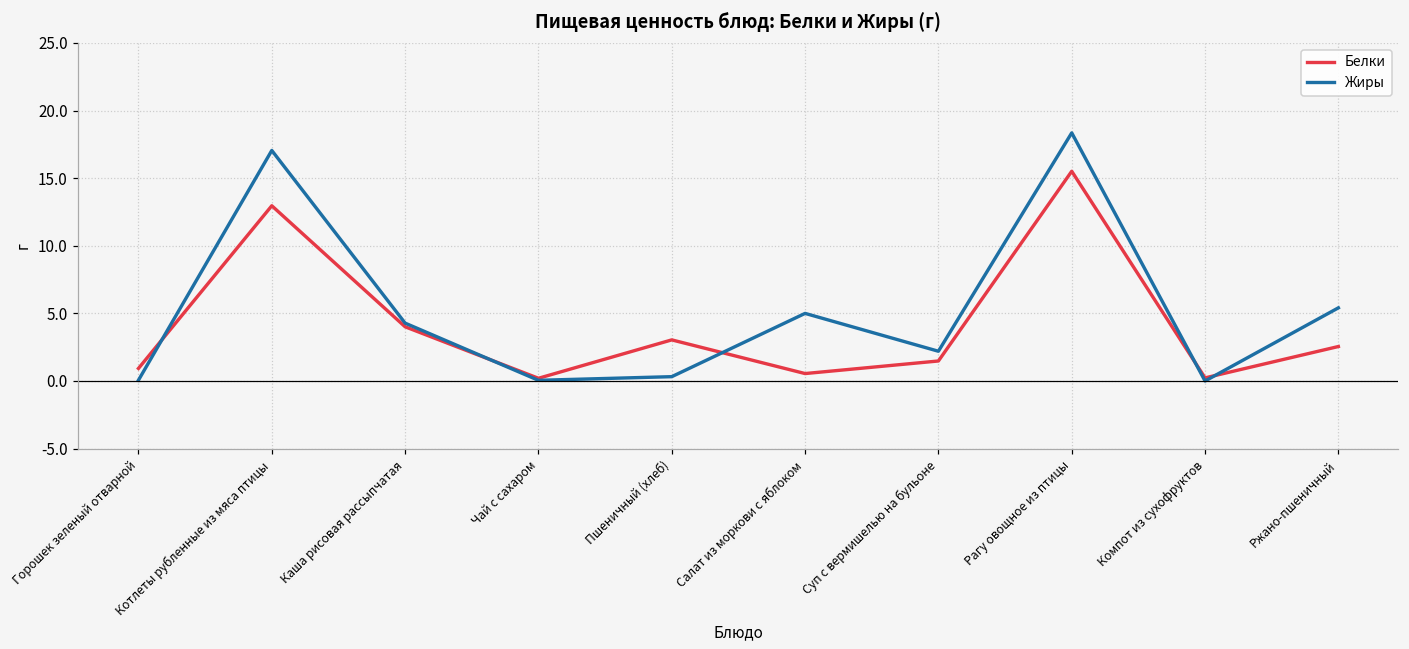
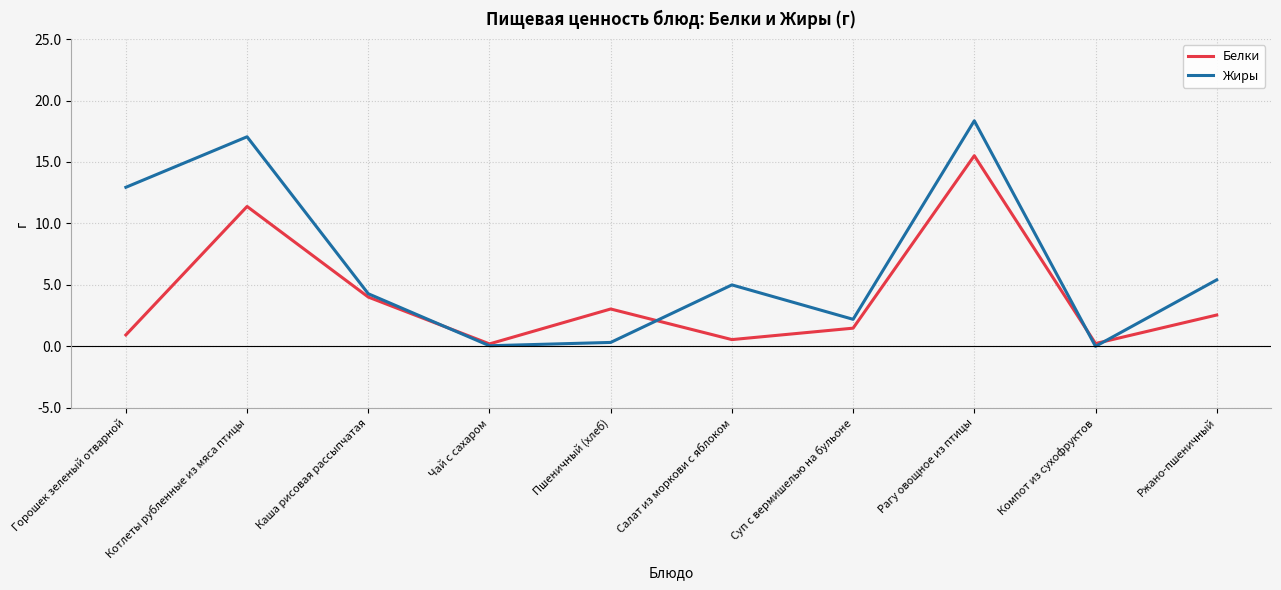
Жиры, Горошек зеленый отварной: 0.1 -> 12.9
Белки, Котлеты рубленные из мяса птицы: 13.0 -> 11.4
